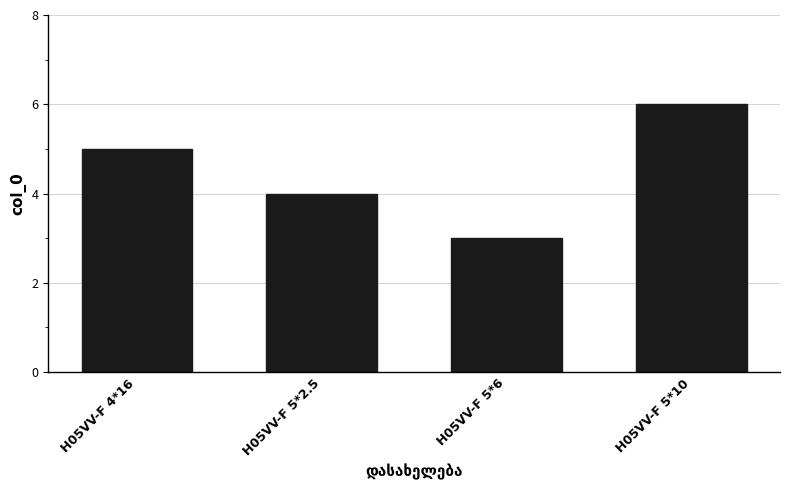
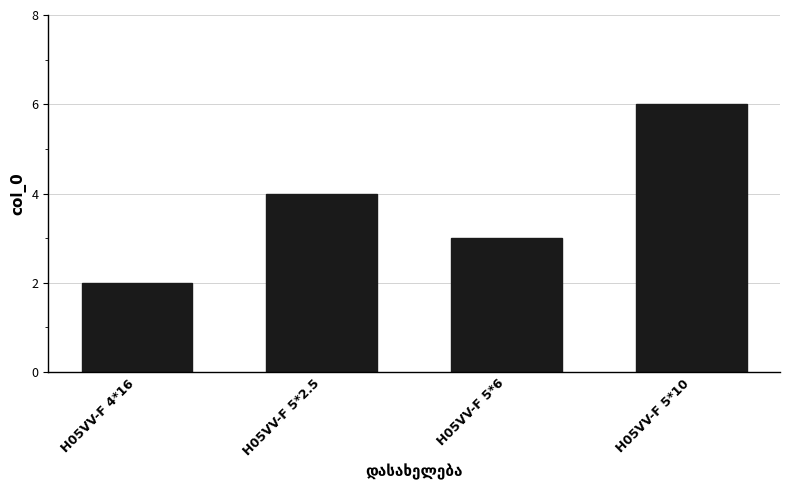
H05VV-F 4*16: 5 -> 2
